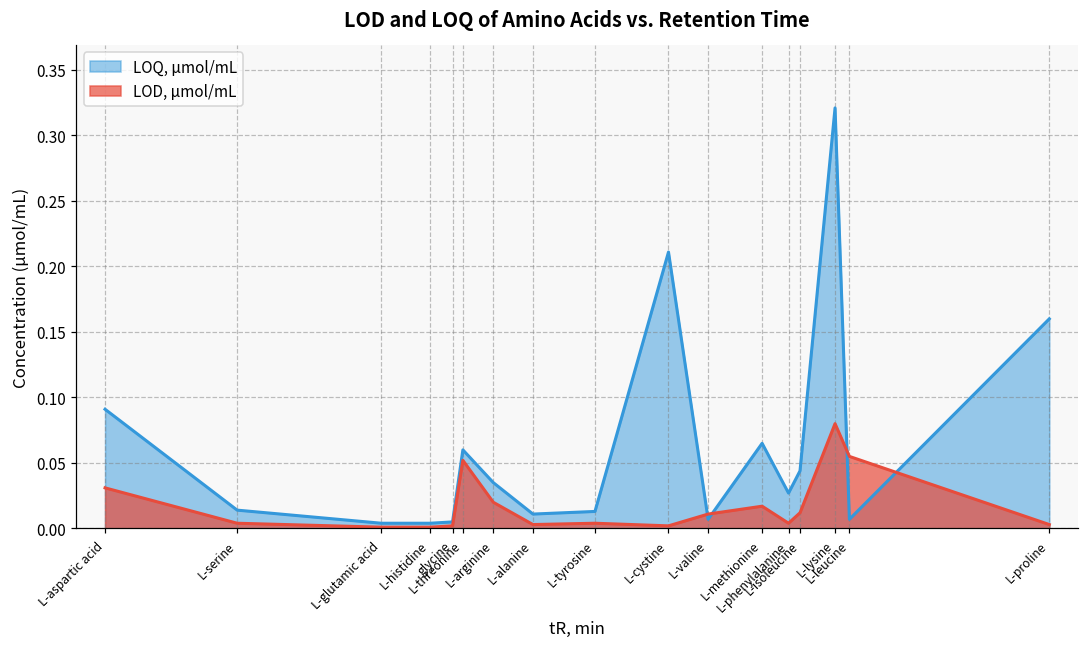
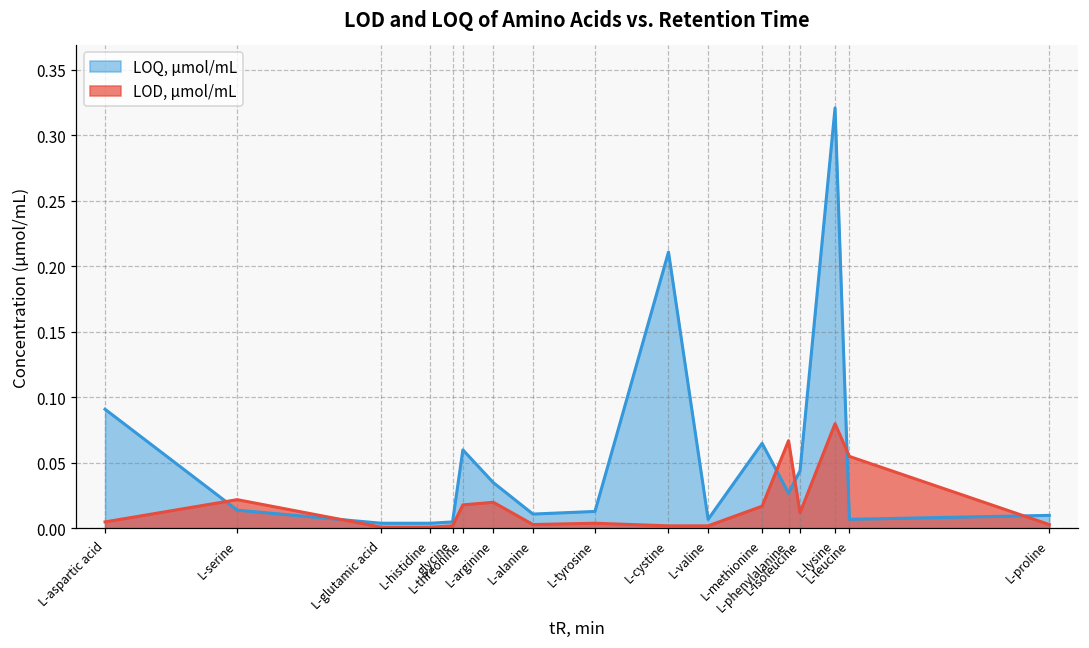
LOD, μmol/mL, L-aspartic acid: 0.031 -> 0.005
LOD, μmol/mL, L-serine: 0.004 -> 0.022
LOD, μmol/mL, L-threonine: 0.052 -> 0.018
LOD, μmol/mL, L-valine: 0.011 -> 0.002
LOD, μmol/mL, L-phenylalanine: 0.004 -> 0.067
LOQ, μmol/mL, L-proline: 0.16 -> 0.01
